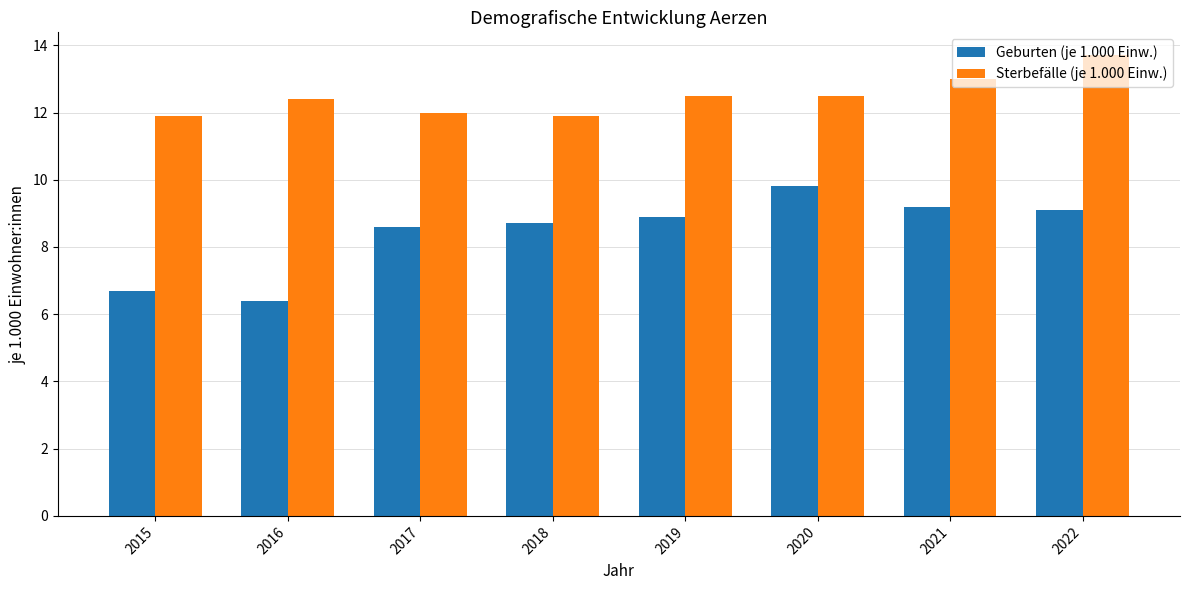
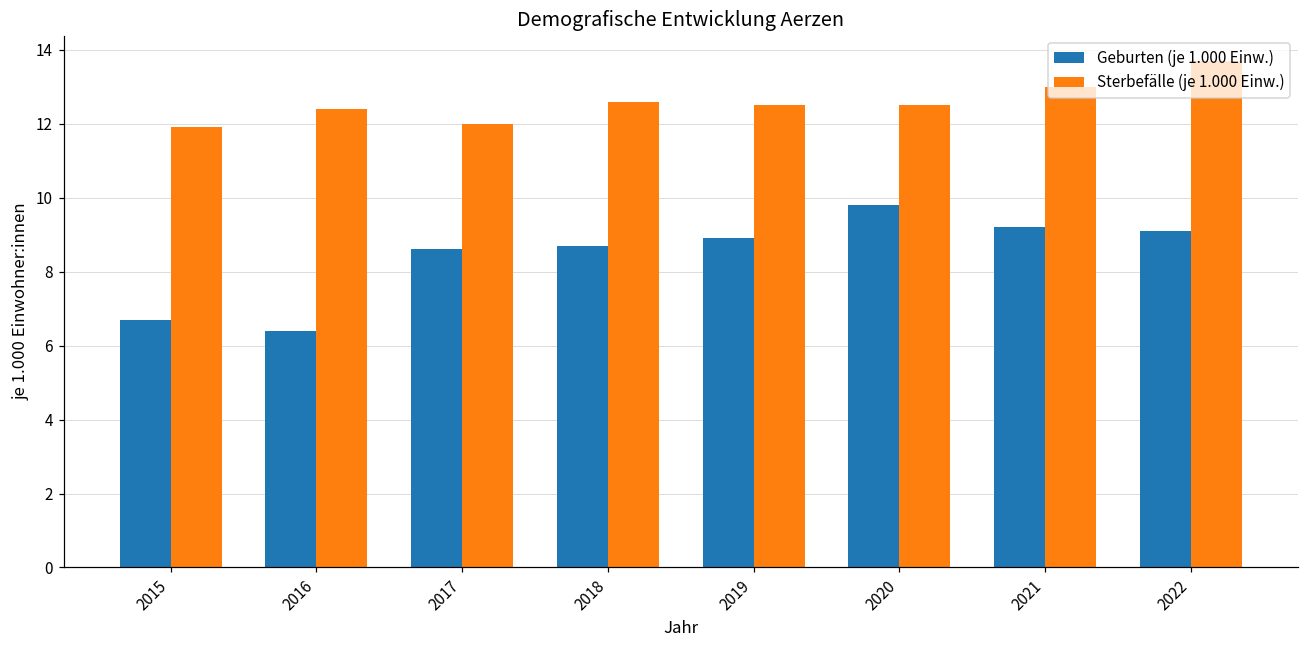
Sterbefälle (je 1.000 Einw.), 2018: 11.9 -> 12.6
